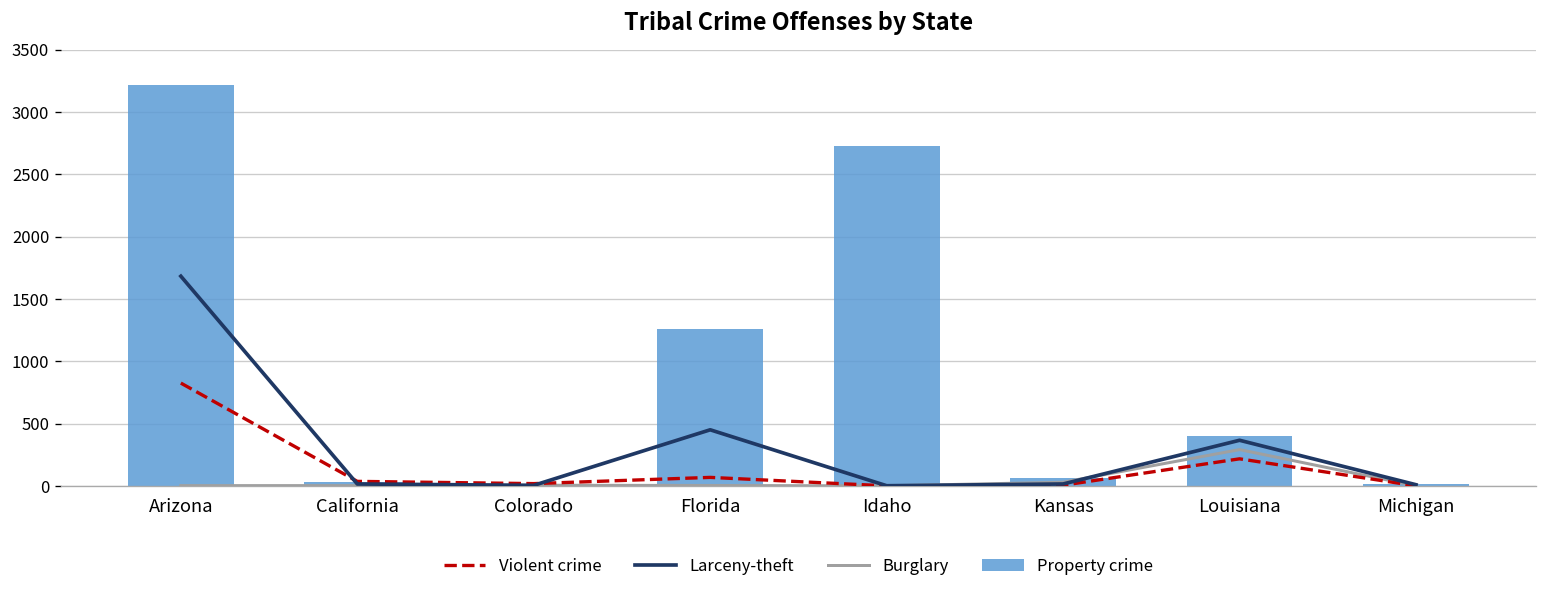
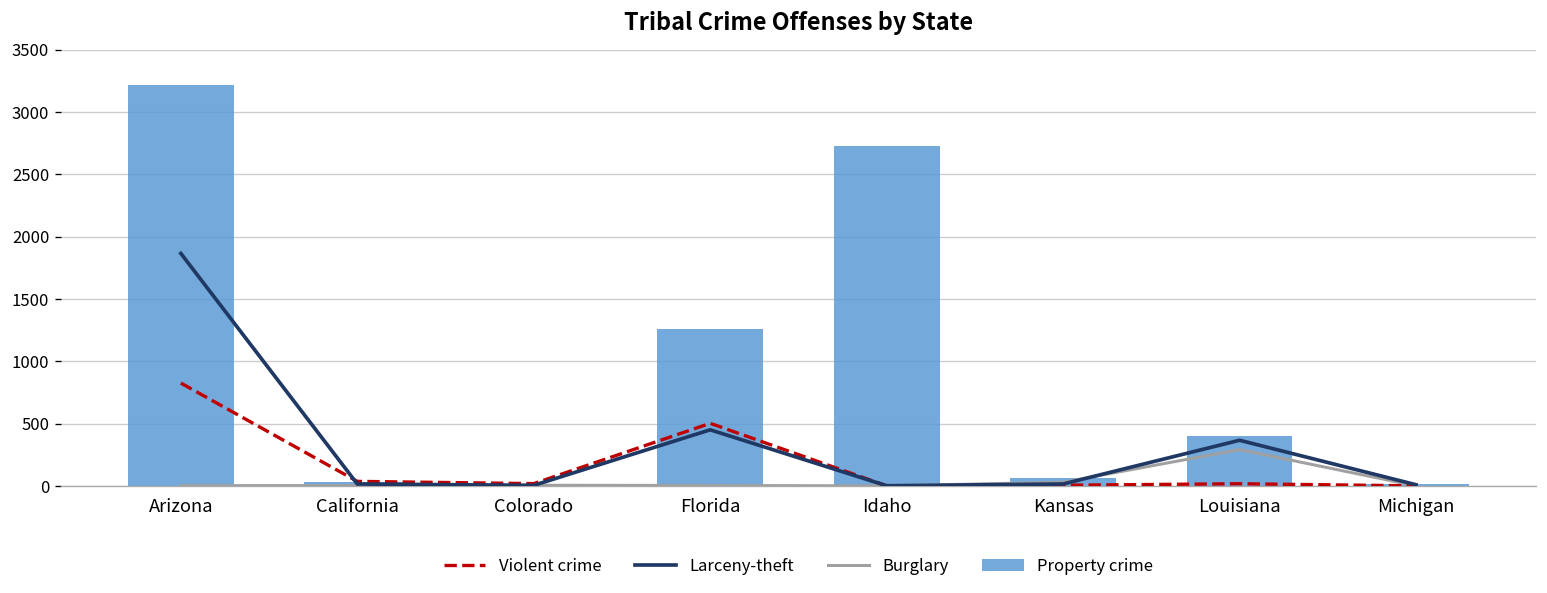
Larceny-theft, Arizona: 1680 -> 1870
Violent crime, Florida: 70 -> 500
Violent crime, Louisiana: 220 -> 20
